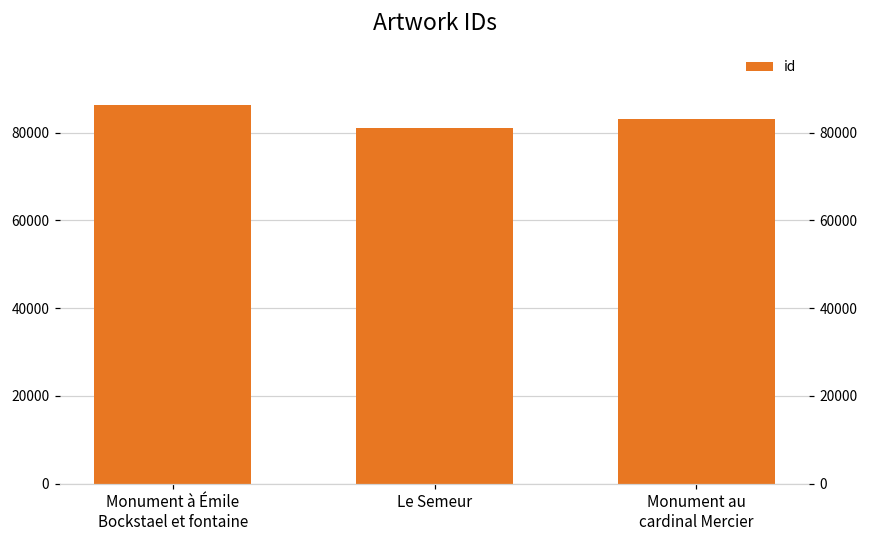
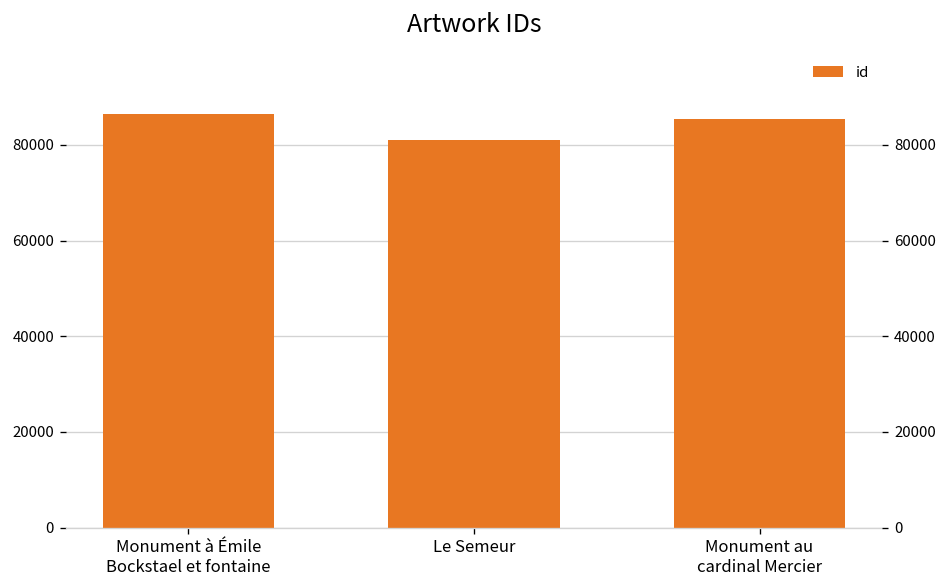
Monument au cardinal Mercier: 83000 -> 85000
